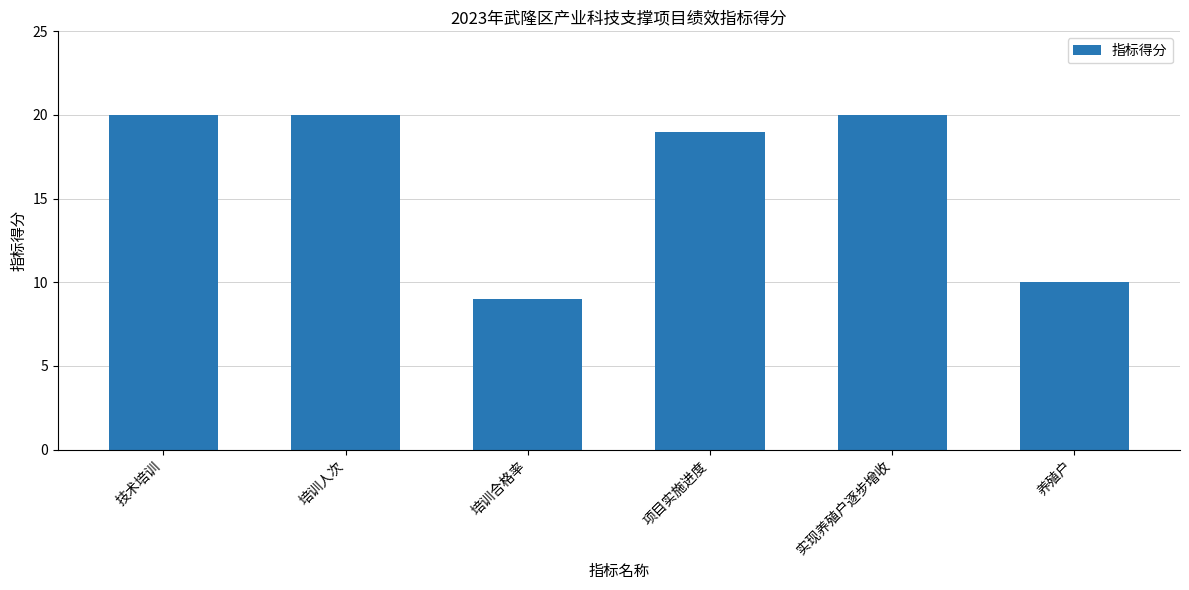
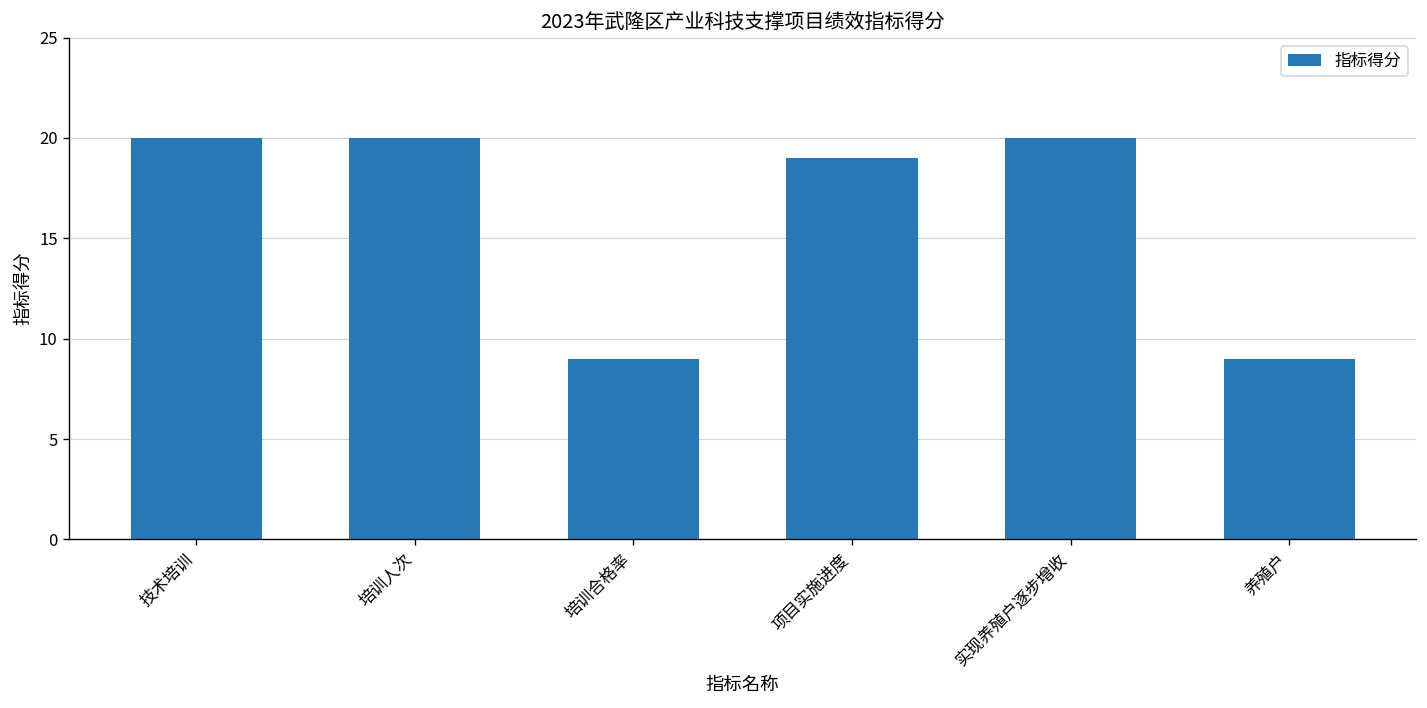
养殖户: 10 -> 9
